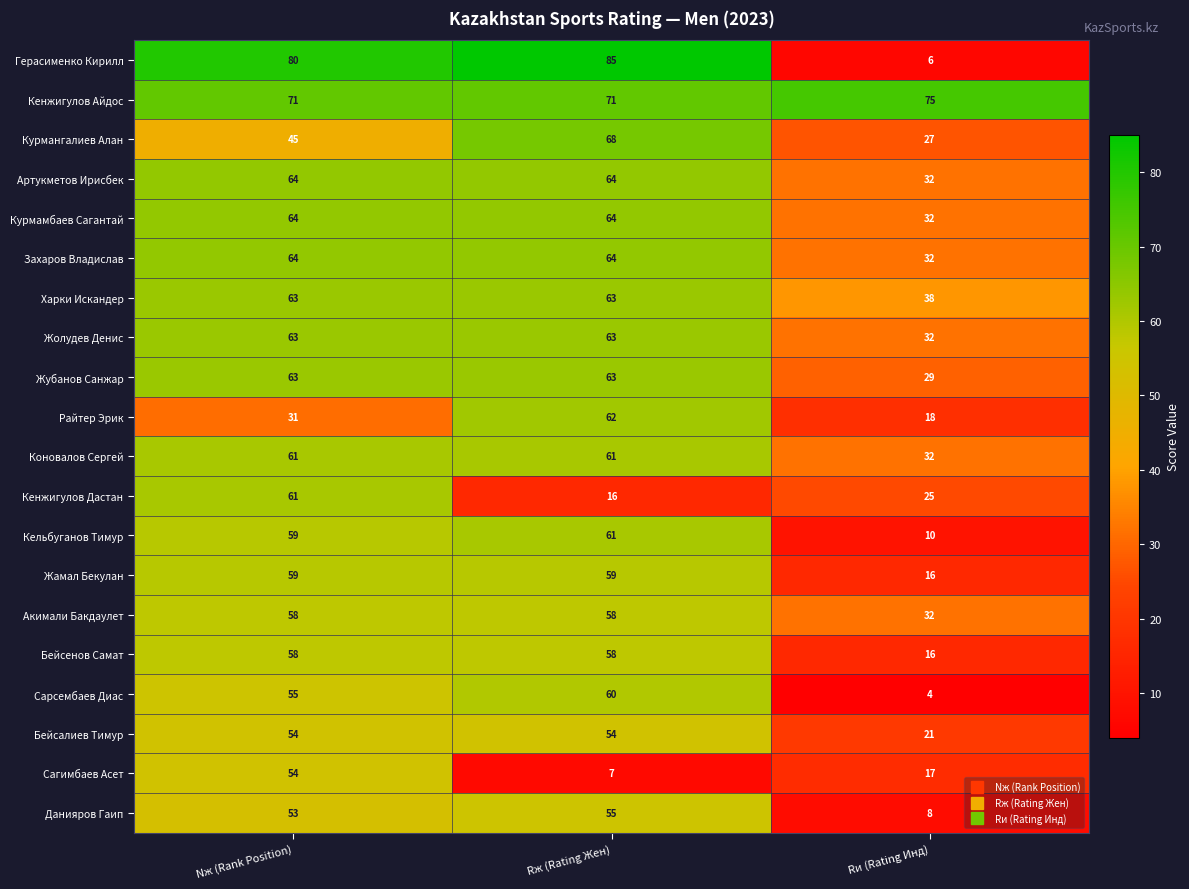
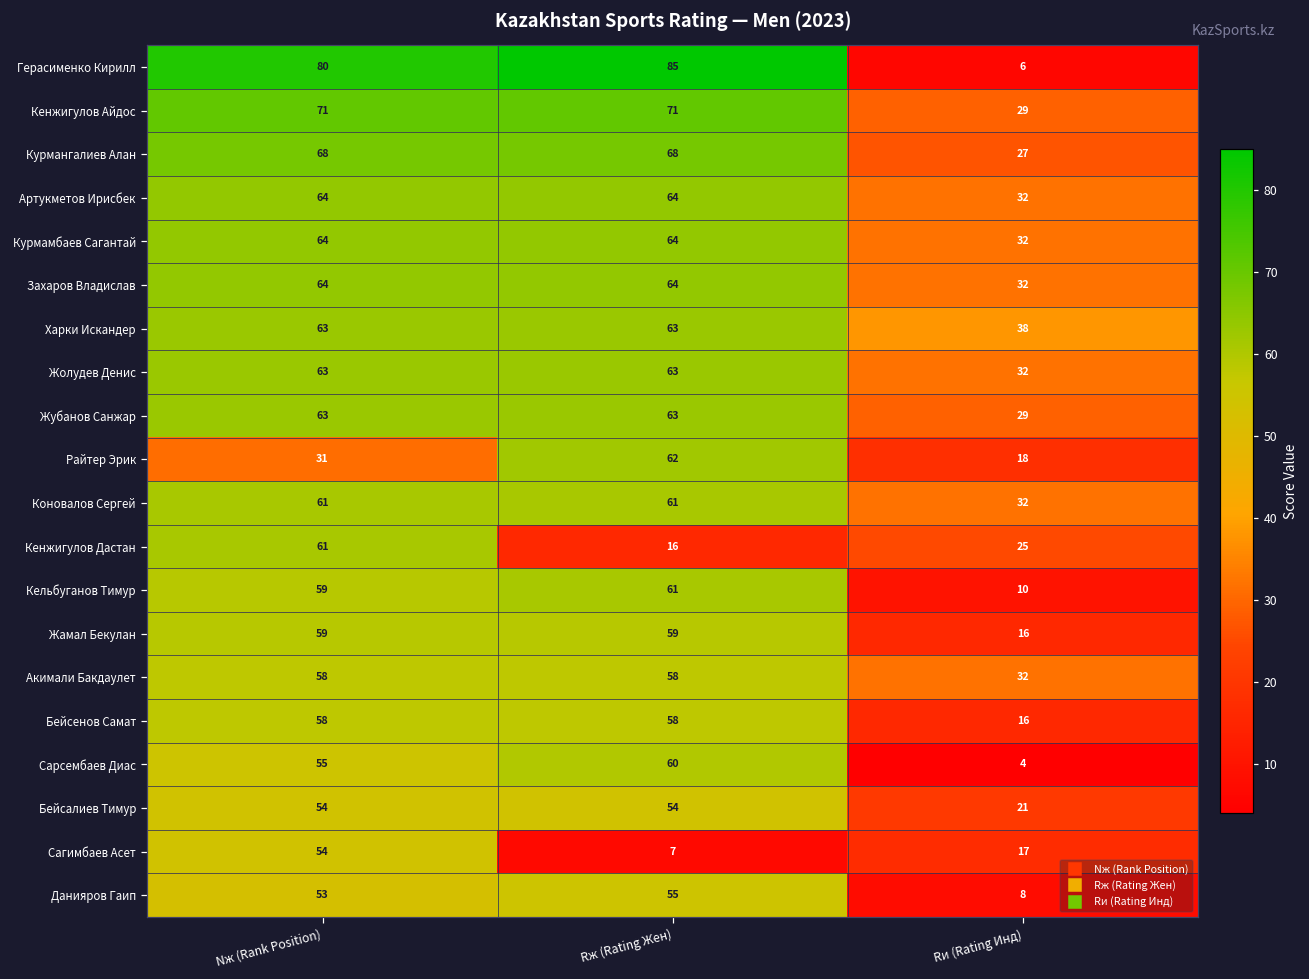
Кенжигулов Айдос, Rи (Rating Инд): 75 -> 29
Курмангалиев Алан, Nж (Rank Position): 45 -> 68
